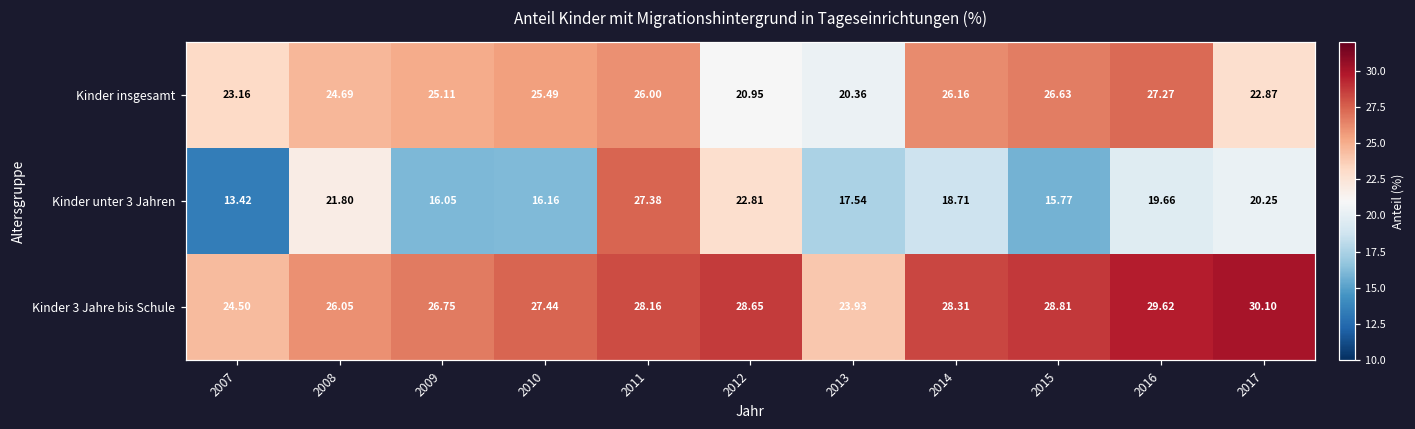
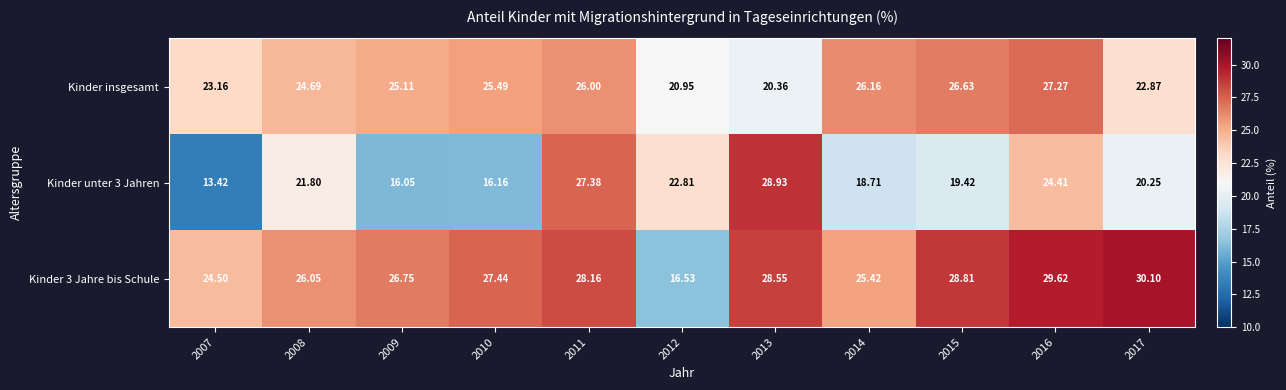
Kinder unter 3 Jahren, 2013: 17.54 -> 28.93
Kinder unter 3 Jahren, 2015: 15.77 -> 19.42
Kinder unter 3 Jahren, 2016: 19.66 -> 24.41
Kinder 3 Jahre bis Schule, 2012: 28.65 -> 16.53
Kinder 3 Jahre bis Schule, 2013: 23.93 -> 28.55
Kinder 3 Jahre bis Schule, 2014: 28.31 -> 25.42
